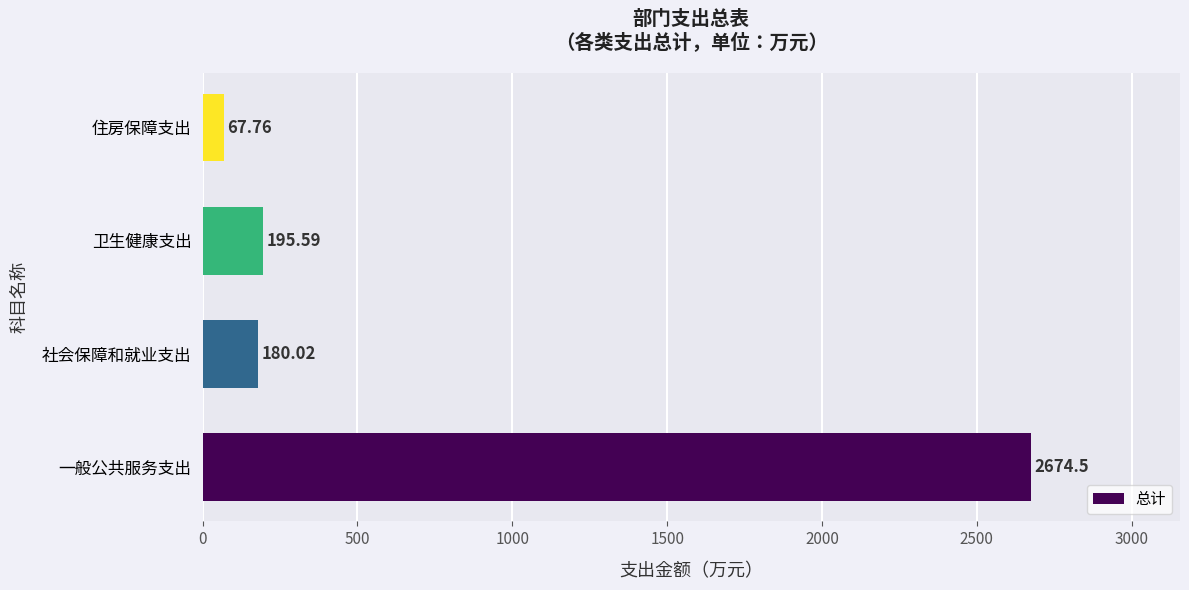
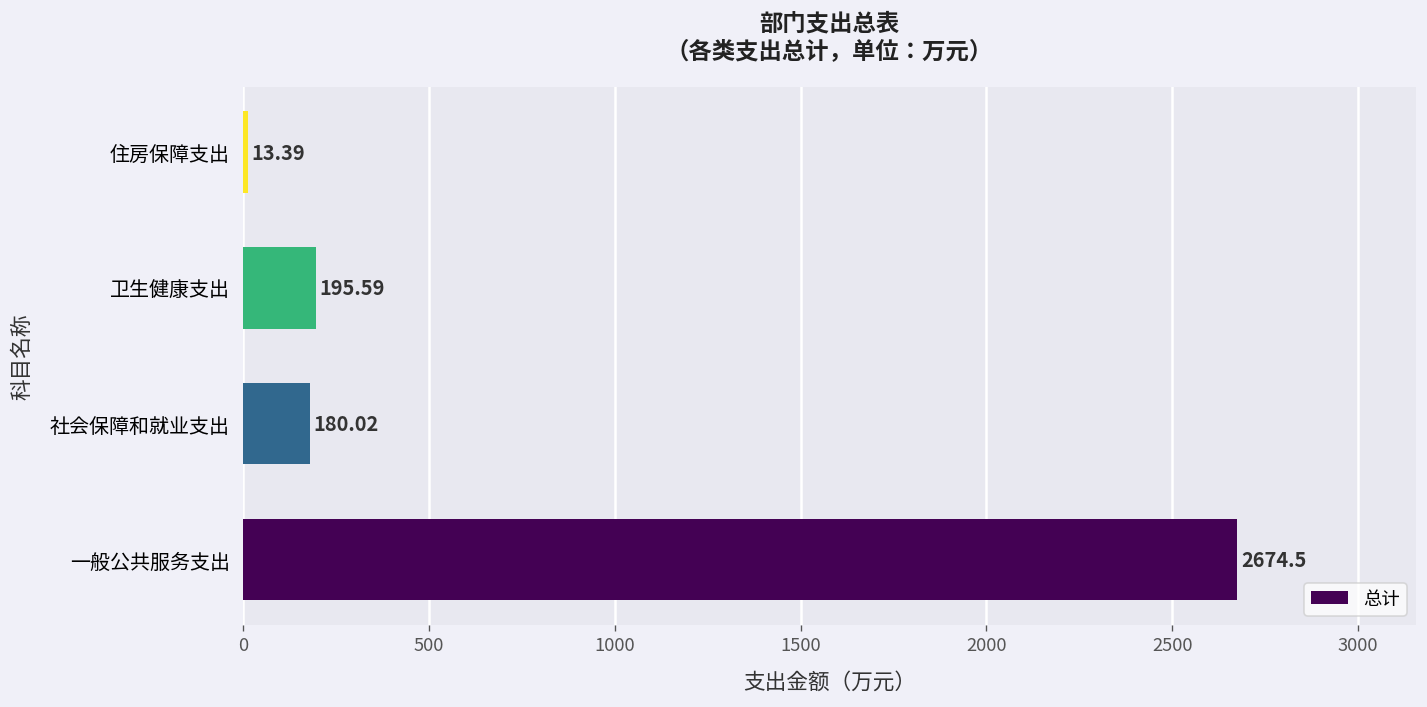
住房保障支出: 67.76 -> 13.39
